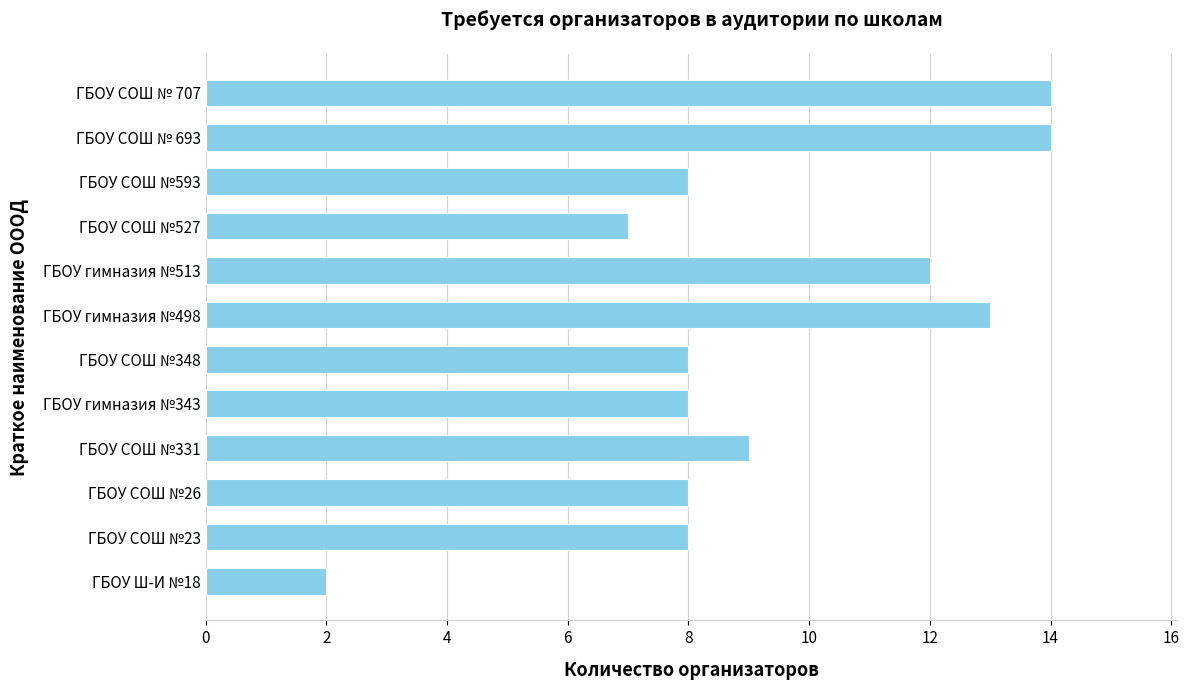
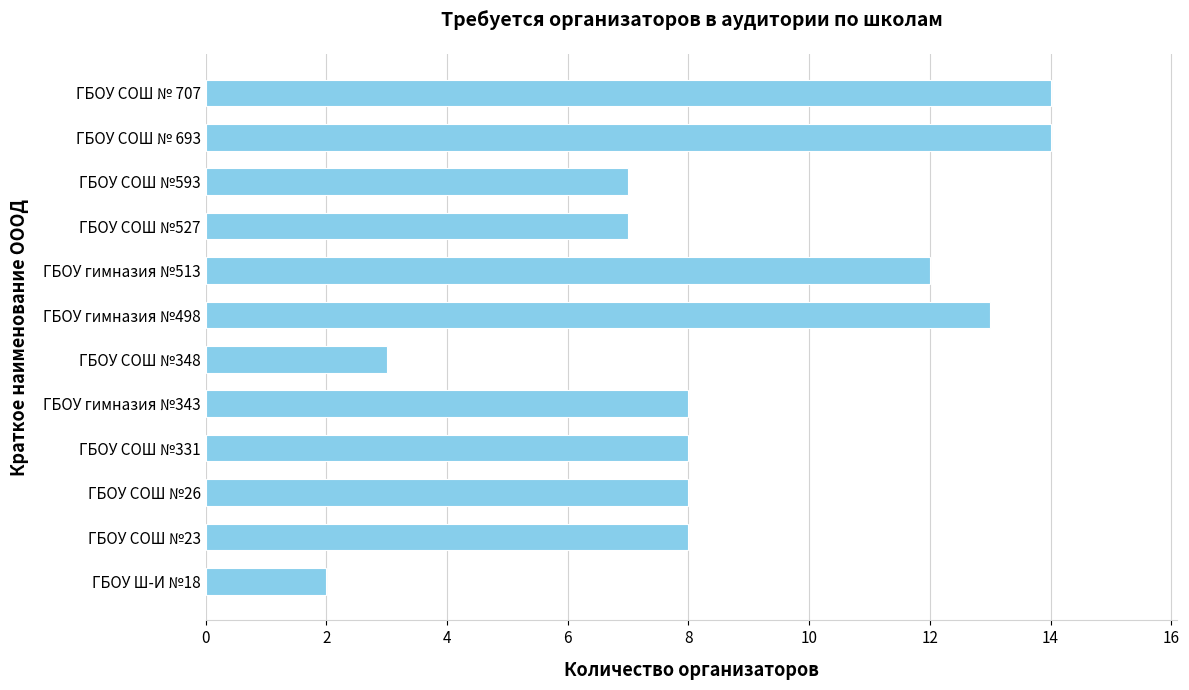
ГБОУ СОШ №593: 8 -> 7
ГБОУ СОШ №348: 8 -> 3
ГБОУ СОШ №331: 9 -> 8
